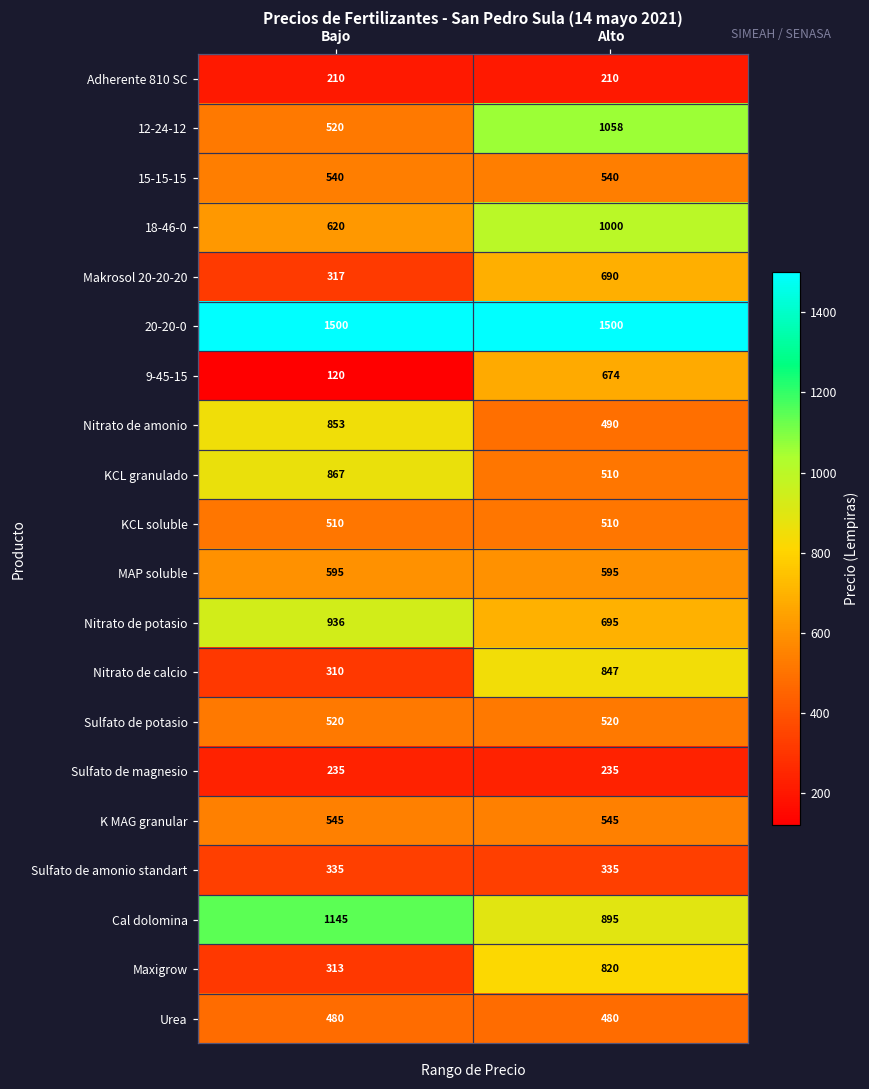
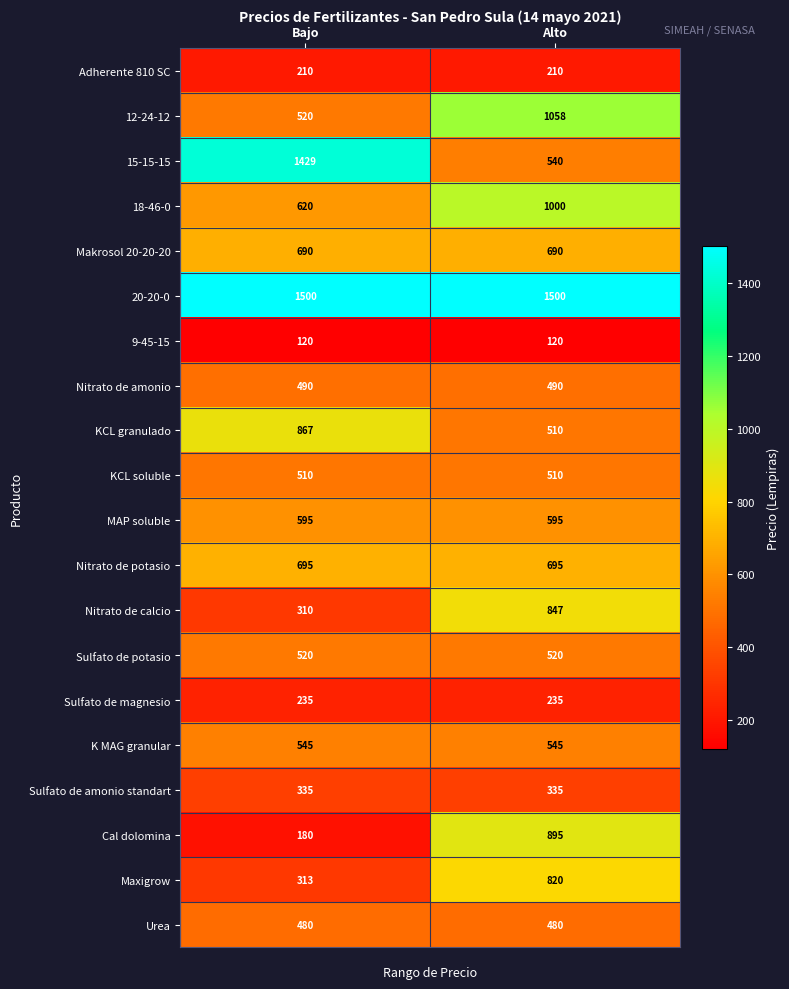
15-15-15, Bajo: 540 -> 1429
Makrosol 20-20-20, Bajo: 317 -> 690
9-45-15, Alto: 674 -> 120
Nitrato de amonio, Bajo: 853 -> 490
Nitrato de potasio, Bajo: 936 -> 695
Cal dolomina, Bajo: 1145 -> 180
